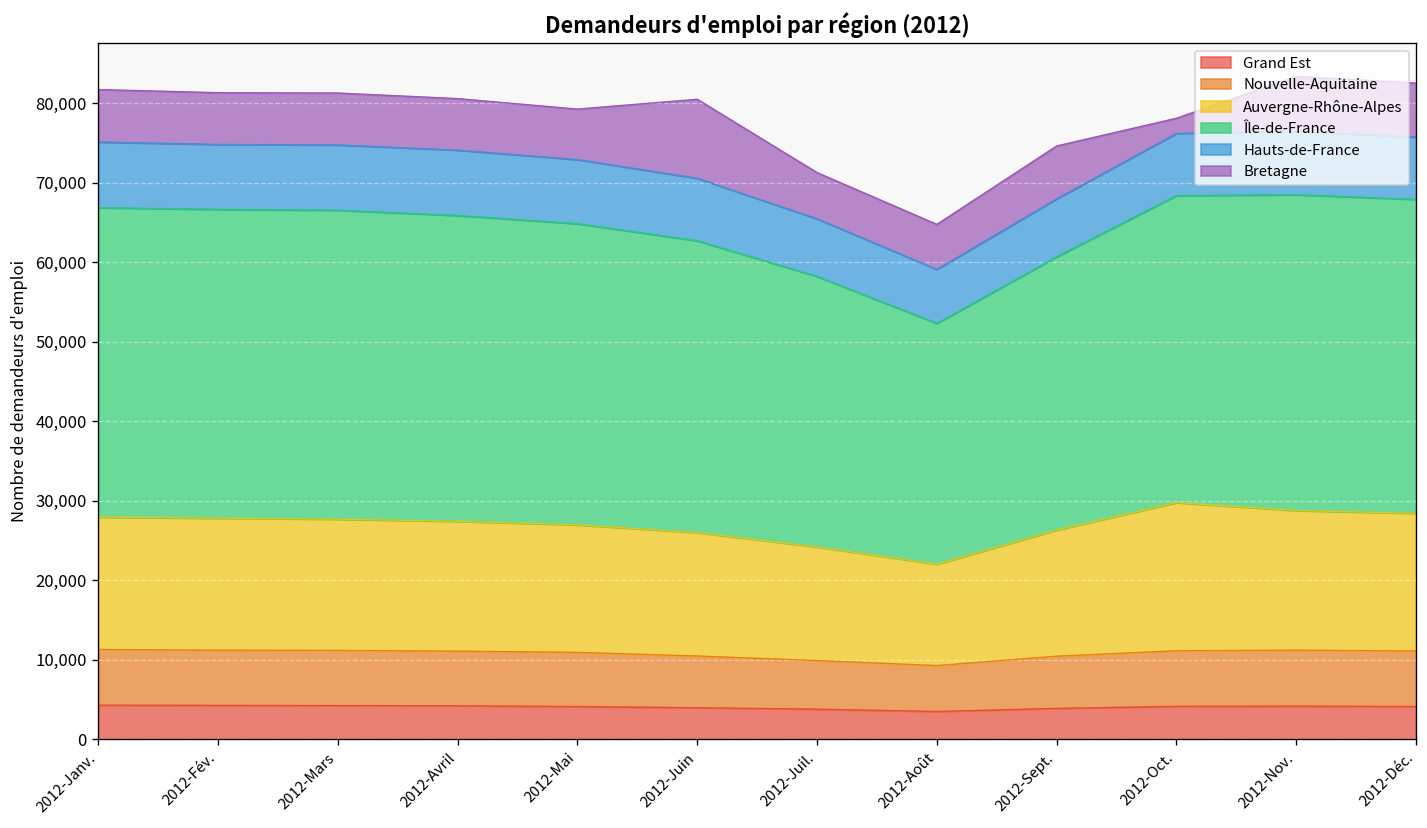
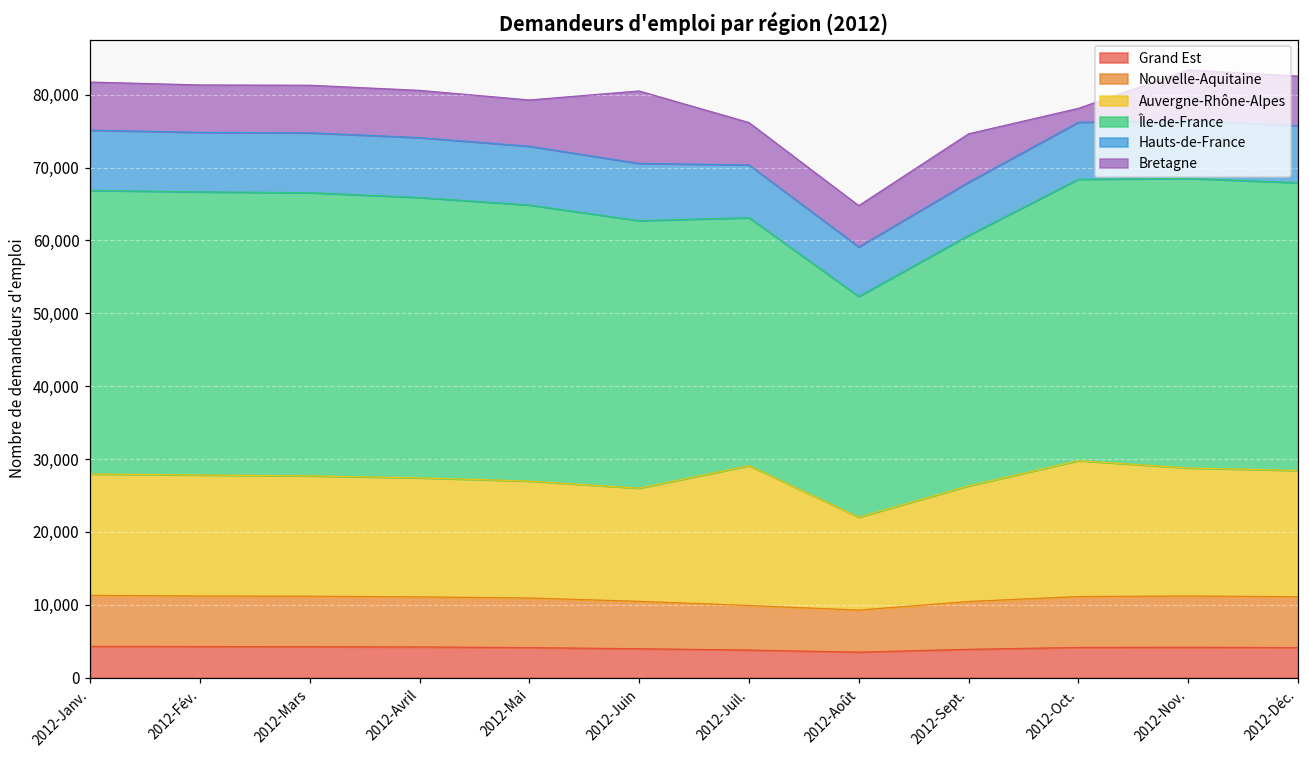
Auvergne-Rhône-Alpes, 2012-Juil.: 14,000 -> 19,000
